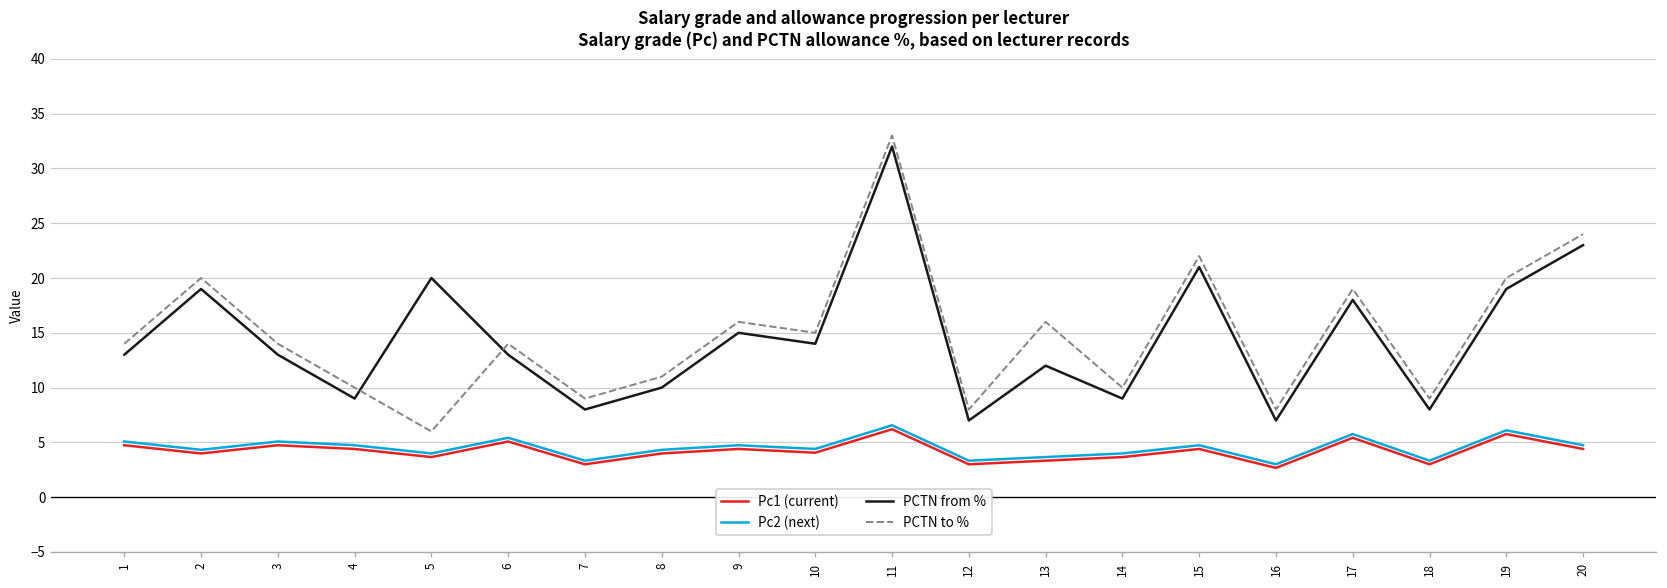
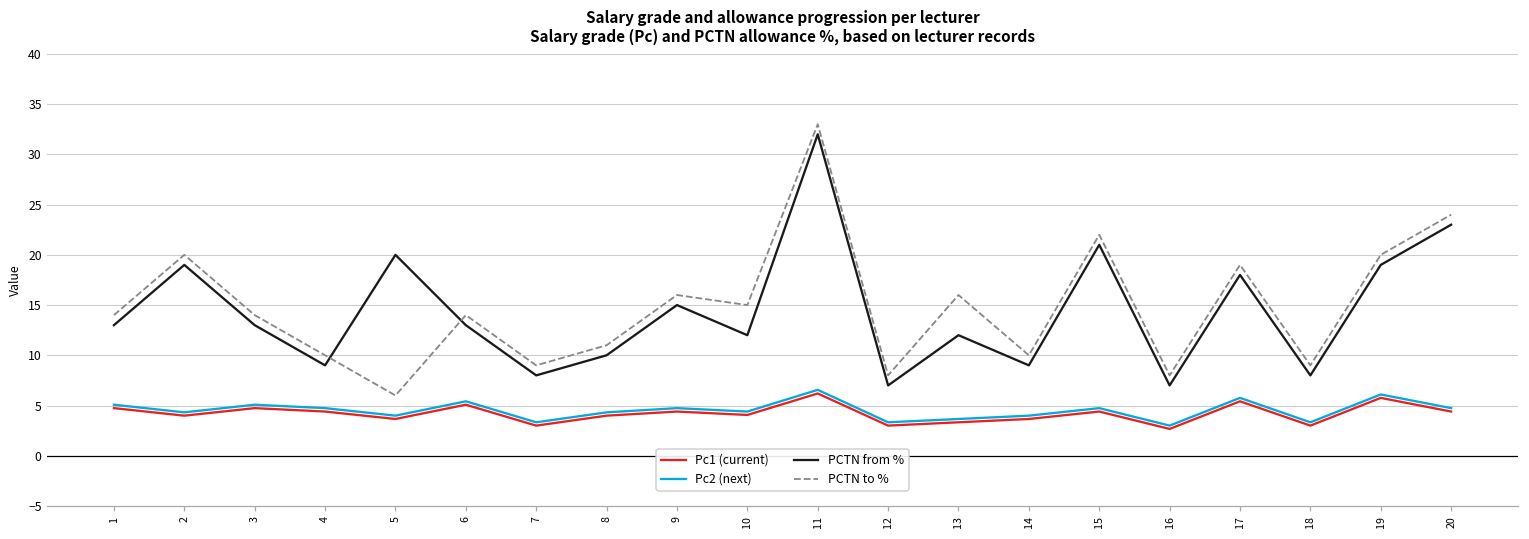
PCTN from %, 10: 14 -> 12
